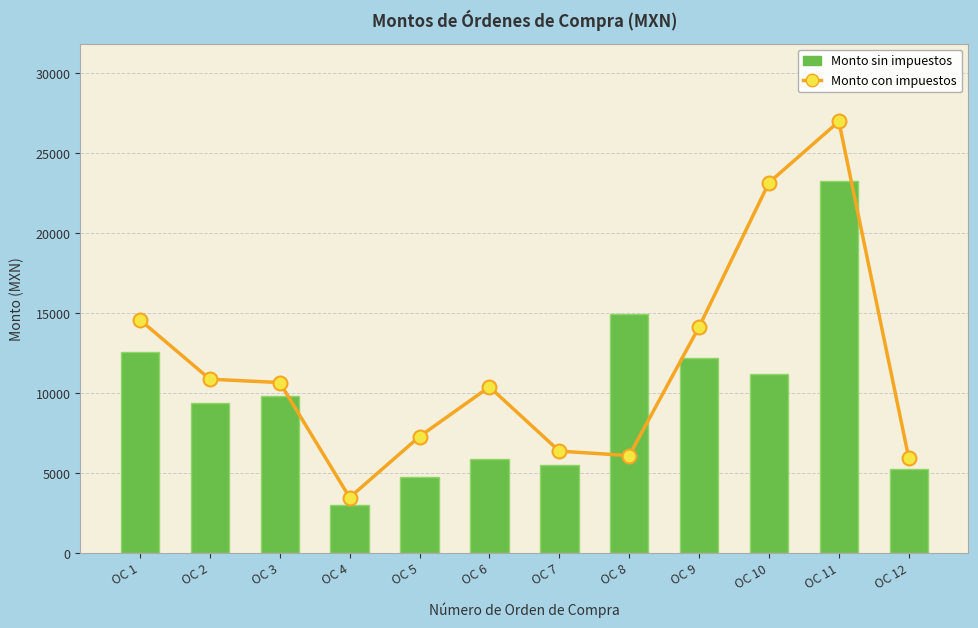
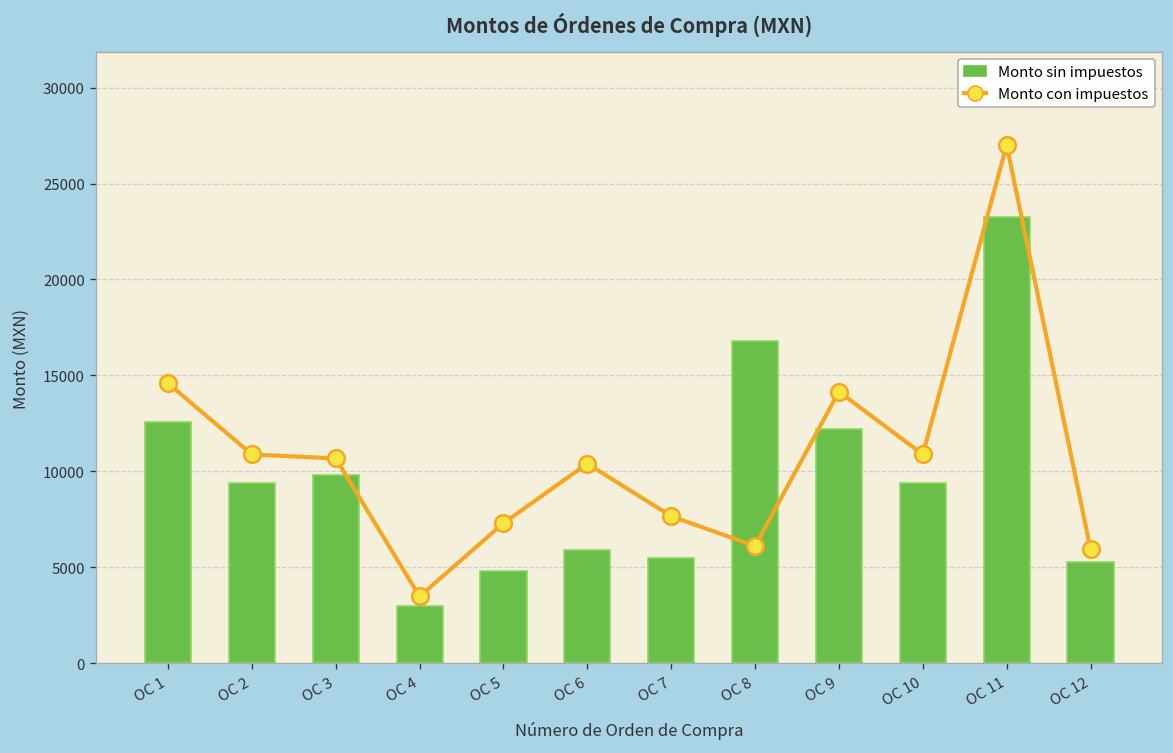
Monto con impuestos, OC 7: 6400 -> 7700
Monto sin impuestos, OC 8: 14900 -> 16800
Monto con impuestos, OC 10: 23200 -> 10900
Monto sin impuestos, OC 10: 11200 -> 9400
